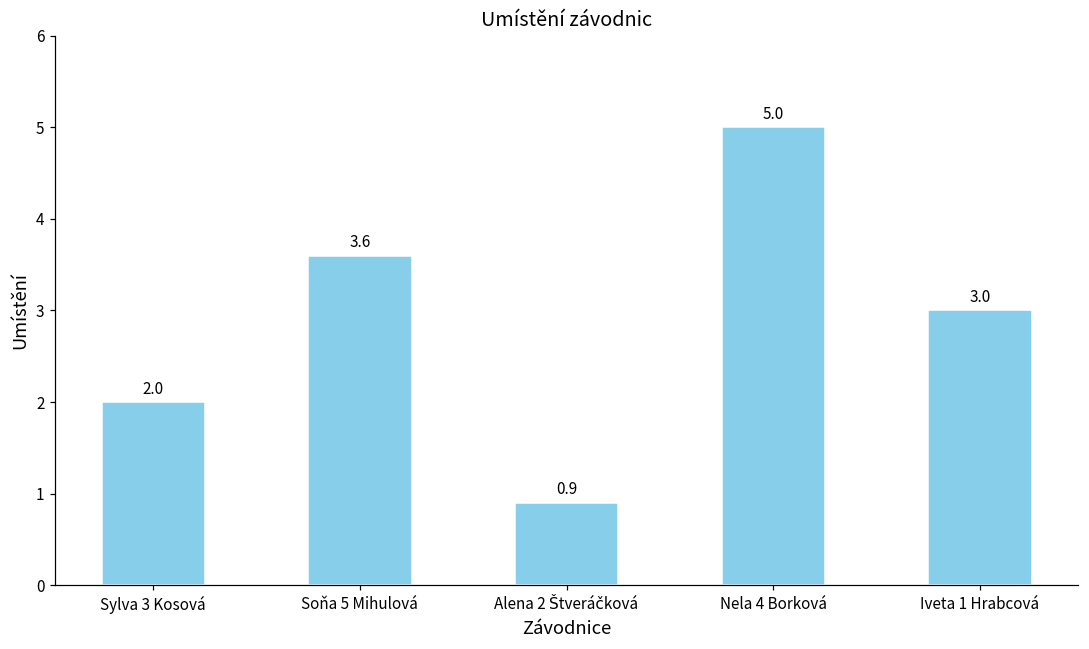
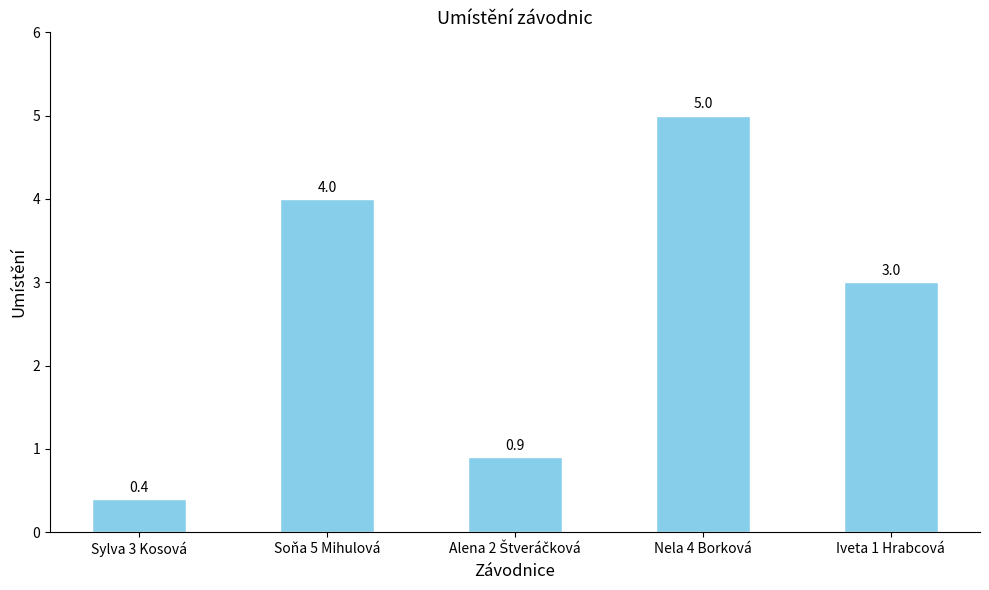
Sylva 3 Kosová: 2.0 -> 0.4
Soňa 5 Mihulová: 3.6 -> 4.0
